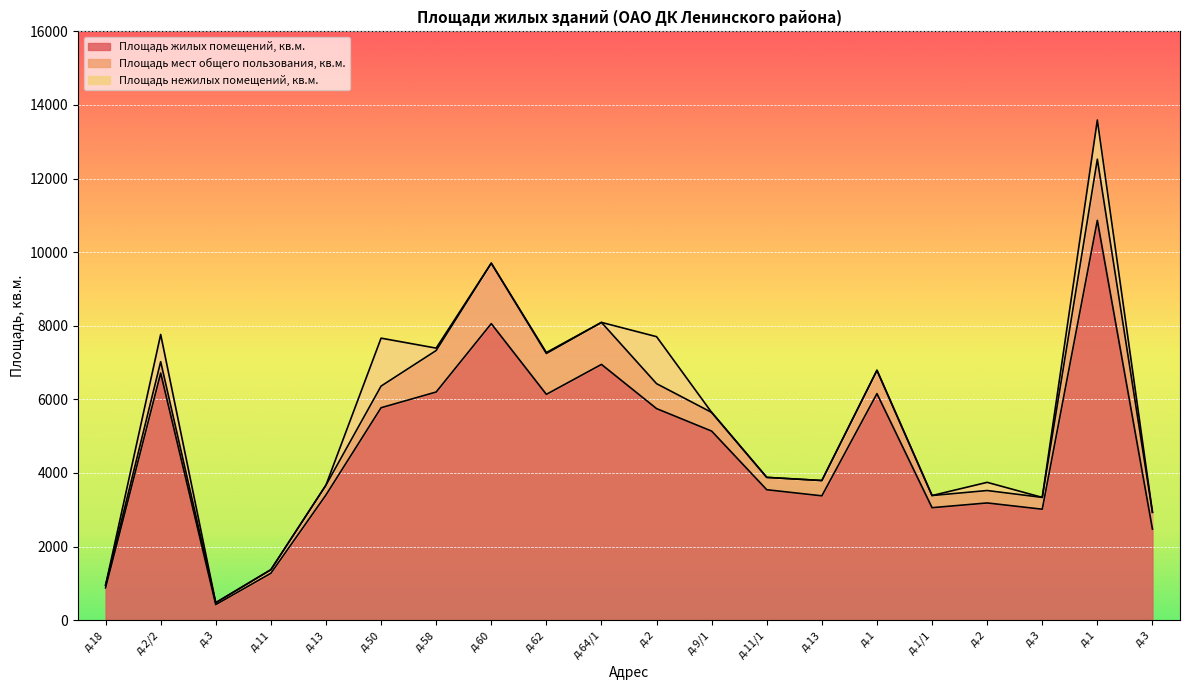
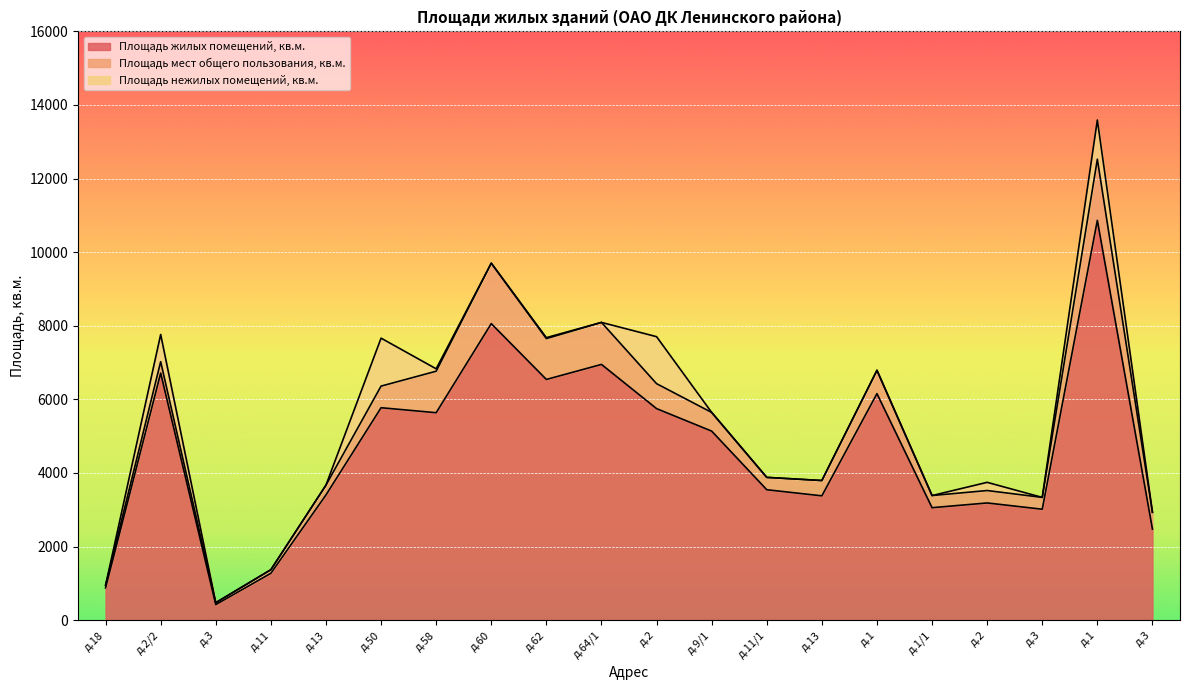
Площадь жилых помещений, кв.м., д.58: 6200 -> 5600
Площадь жилых помещений, кв.м., д.62: 6100 -> 6500
